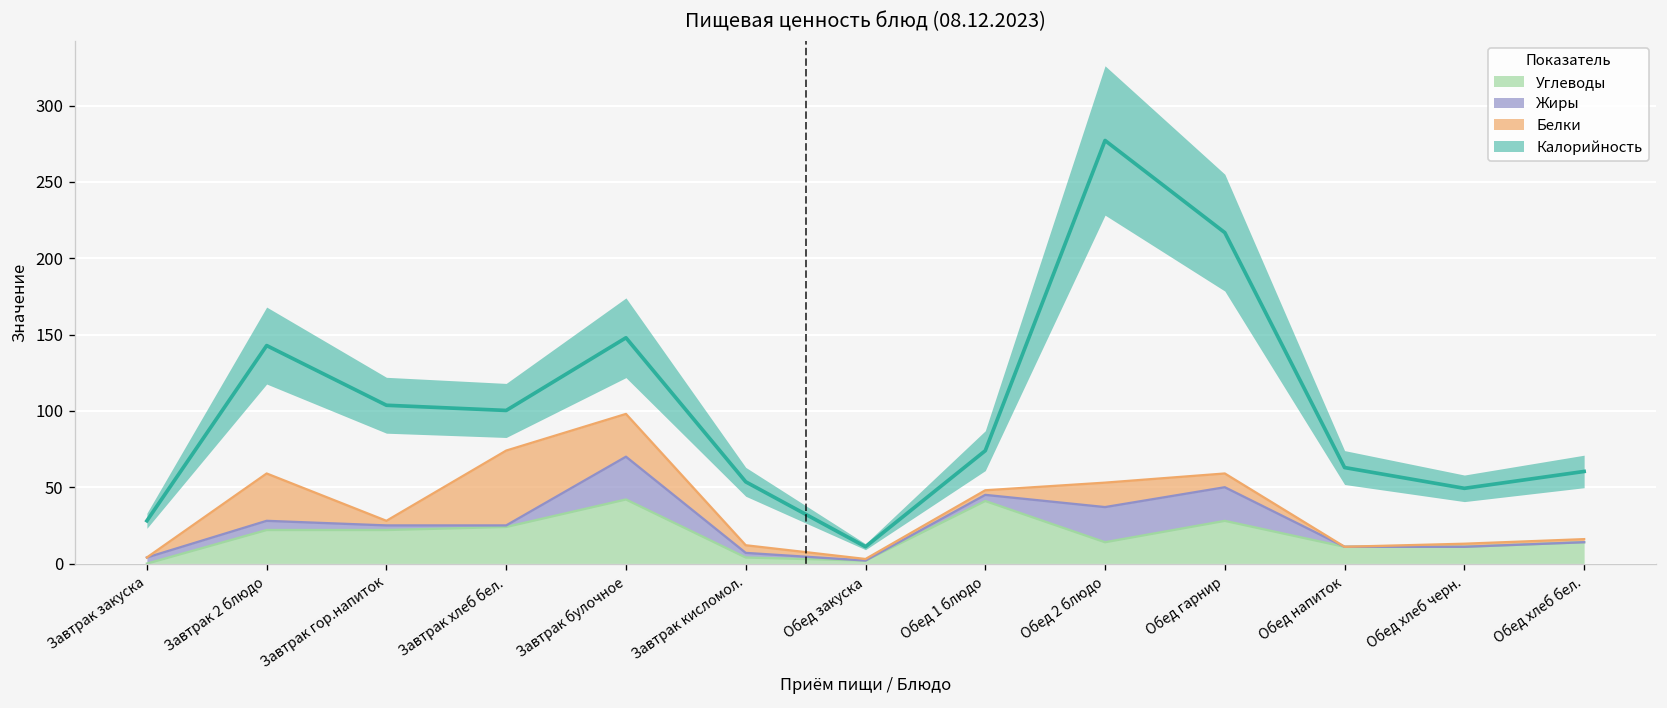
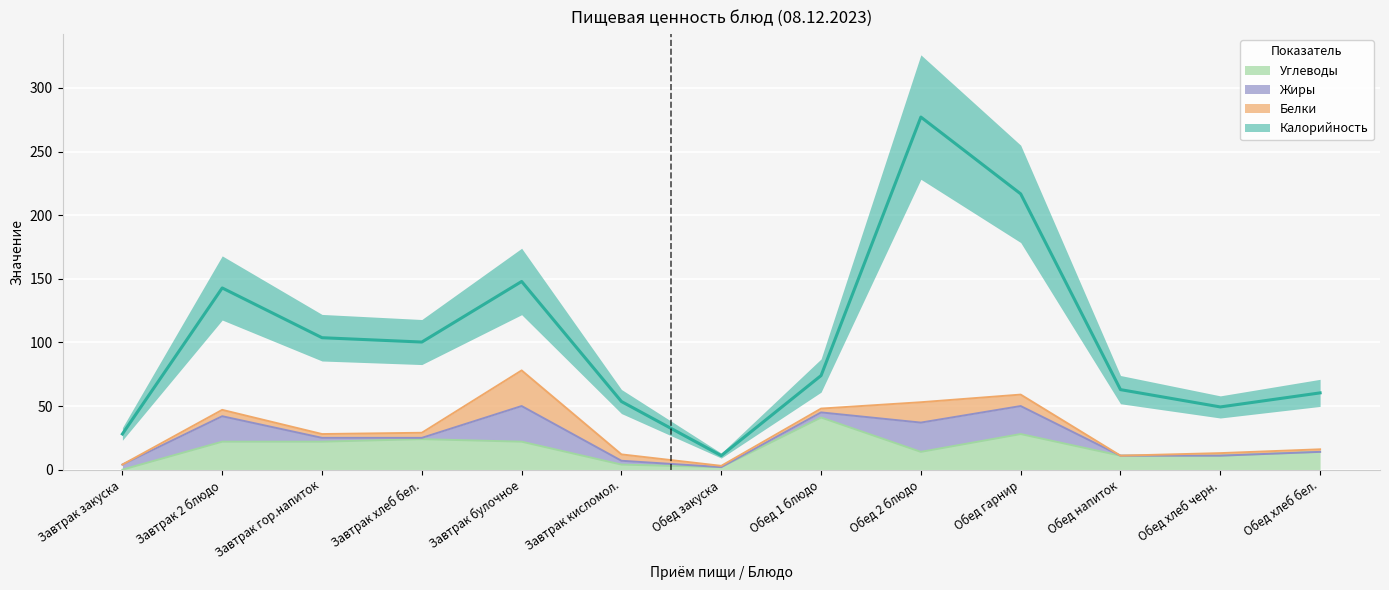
Жиры, Завтрак 2 блюдо: 6 -> 20
Белки, Завтрак 2 блюдо: 31 -> 5
Белки, Завтрак хлеб бел.: 49 -> 4
Углеводы, Завтрак булочное: 42 -> 22
